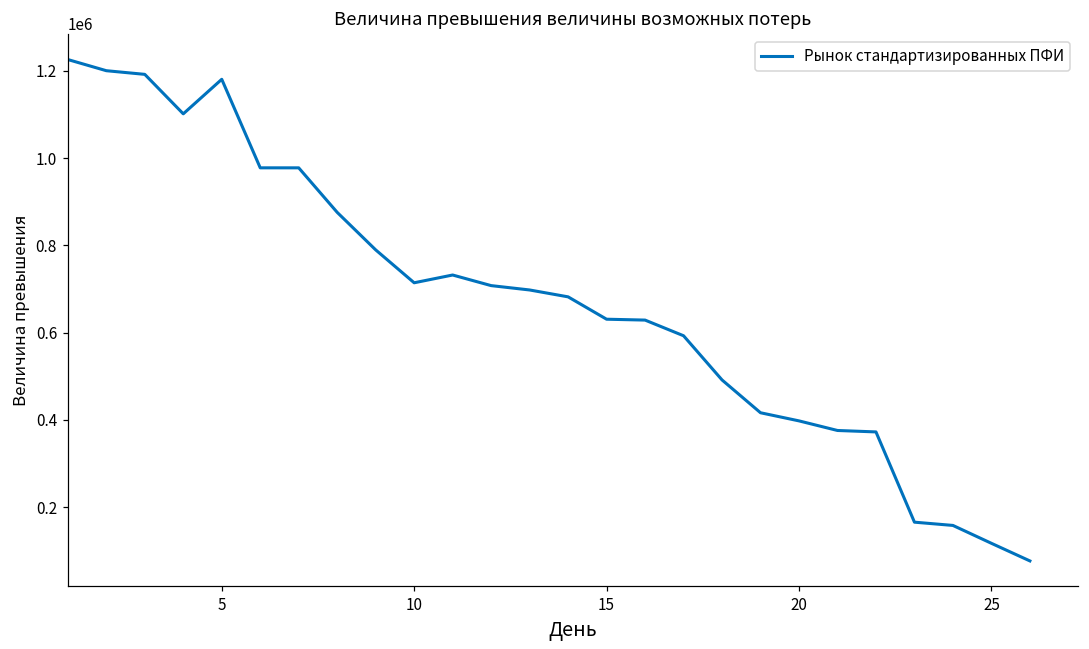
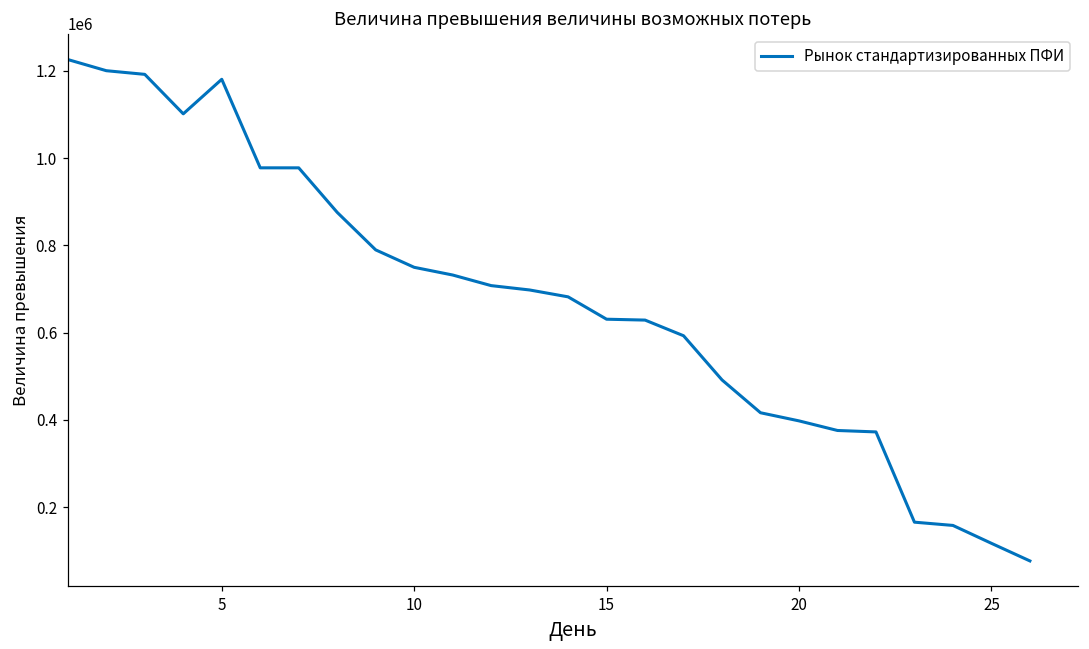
10: 710000 -> 750000
